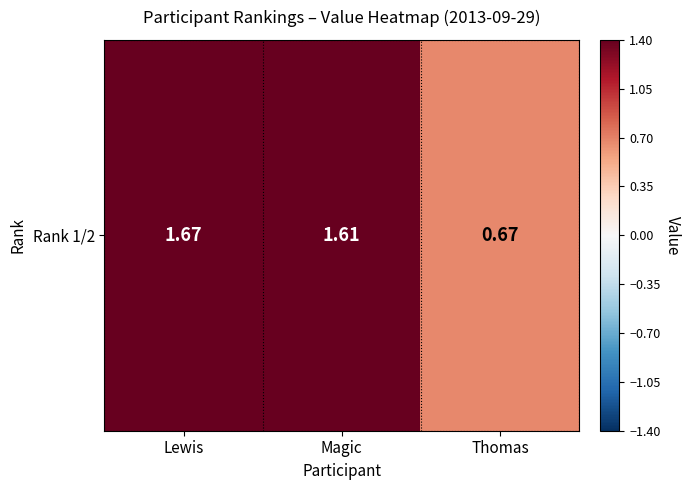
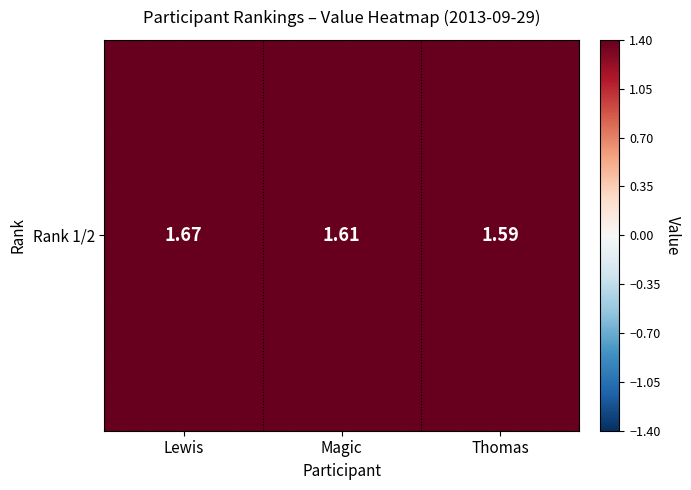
Rank 1/2, Thomas: 0.67 -> 1.59
